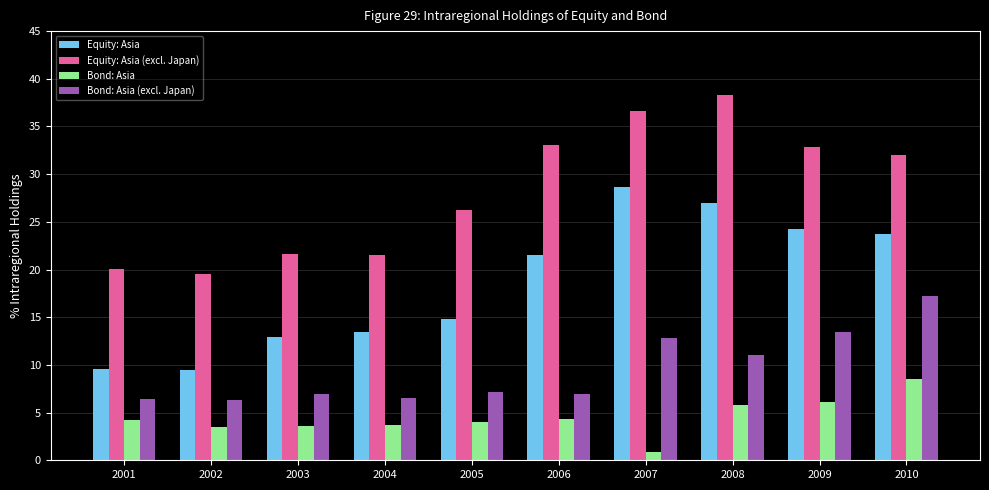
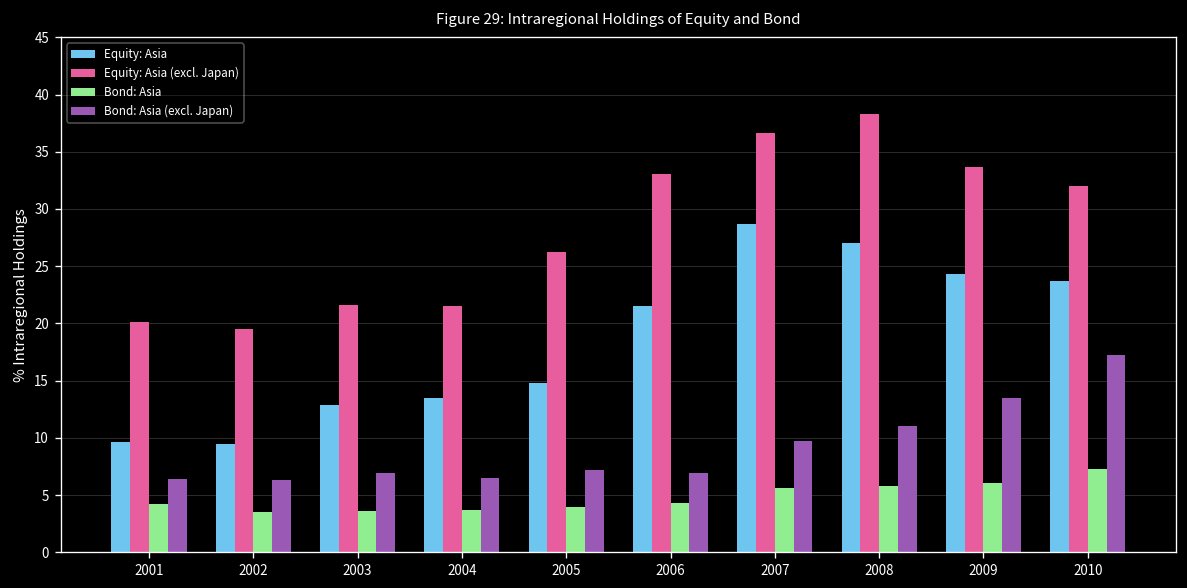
Bond: Asia, 2007: 1 -> 6
Bond: Asia (excl. Japan), 2007: 13 -> 10
Equity: Asia (excl. Japan), 2009: 33 -> 34
Bond: Asia, 2010: 9 -> 7
